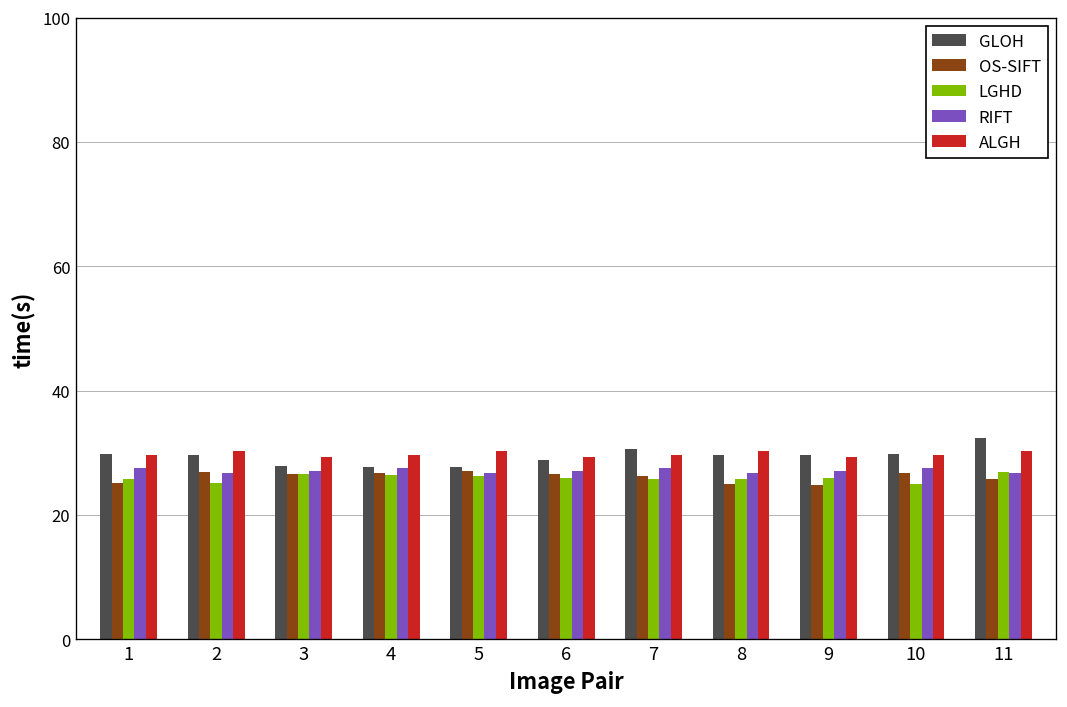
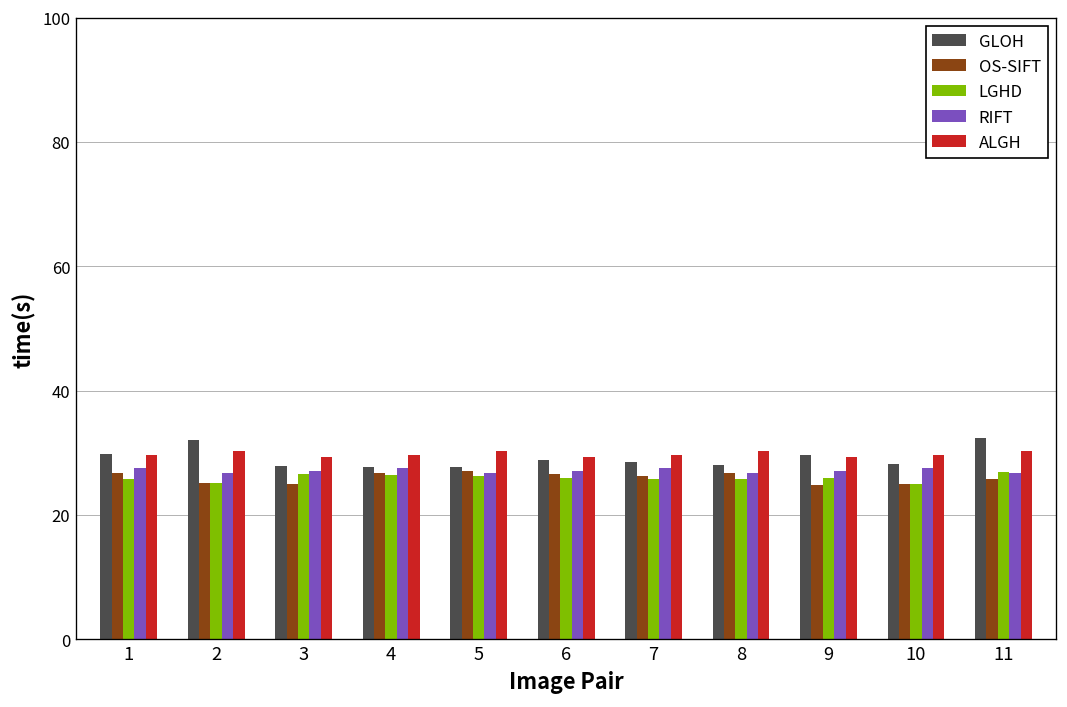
OS-SIFT, 1: 25 -> 27
GLOH, 2: 30 -> 32
OS-SIFT, 2: 27 -> 25
OS-SIFT, 3: 27 -> 25
GLOH, 7: 31 -> 28
GLOH, 8: 30 -> 28
OS-SIFT, 8: 25 -> 27
GLOH, 10: 30 -> 28
OS-SIFT, 10: 27 -> 25
